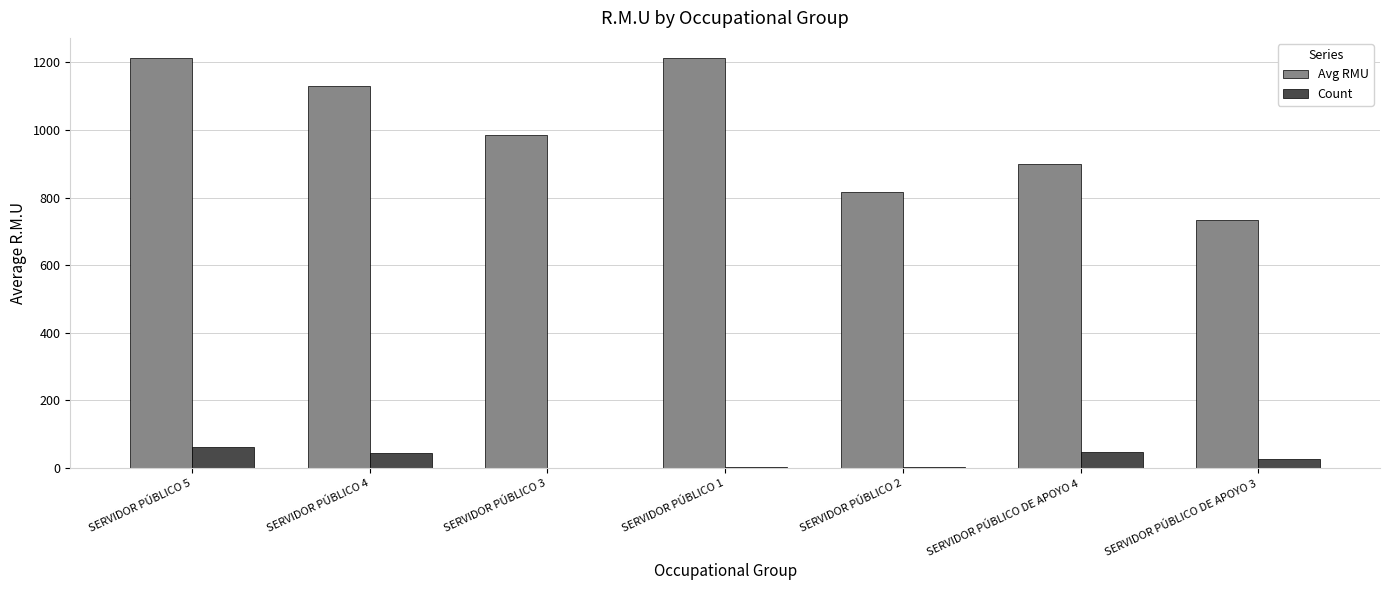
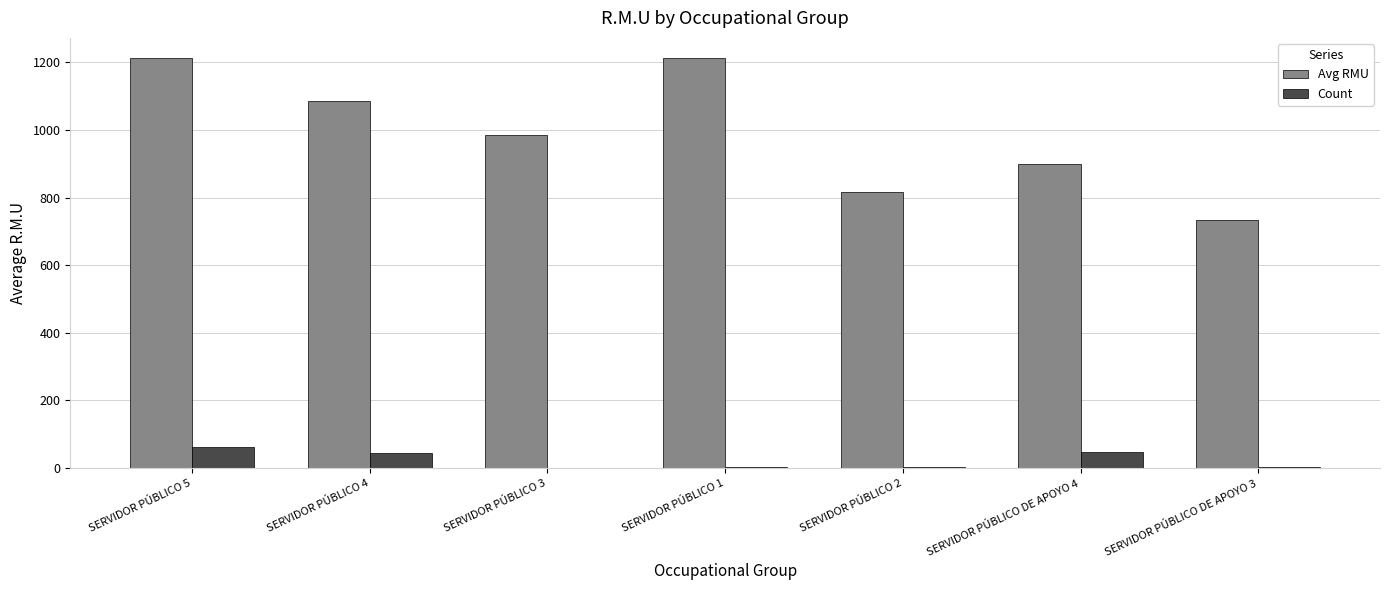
Avg RMU, SERVIDOR PÚBLICO 4: 1130 -> 1090
Count, SERVIDOR PÚBLICO DE APOYO 3: 30 -> 0
